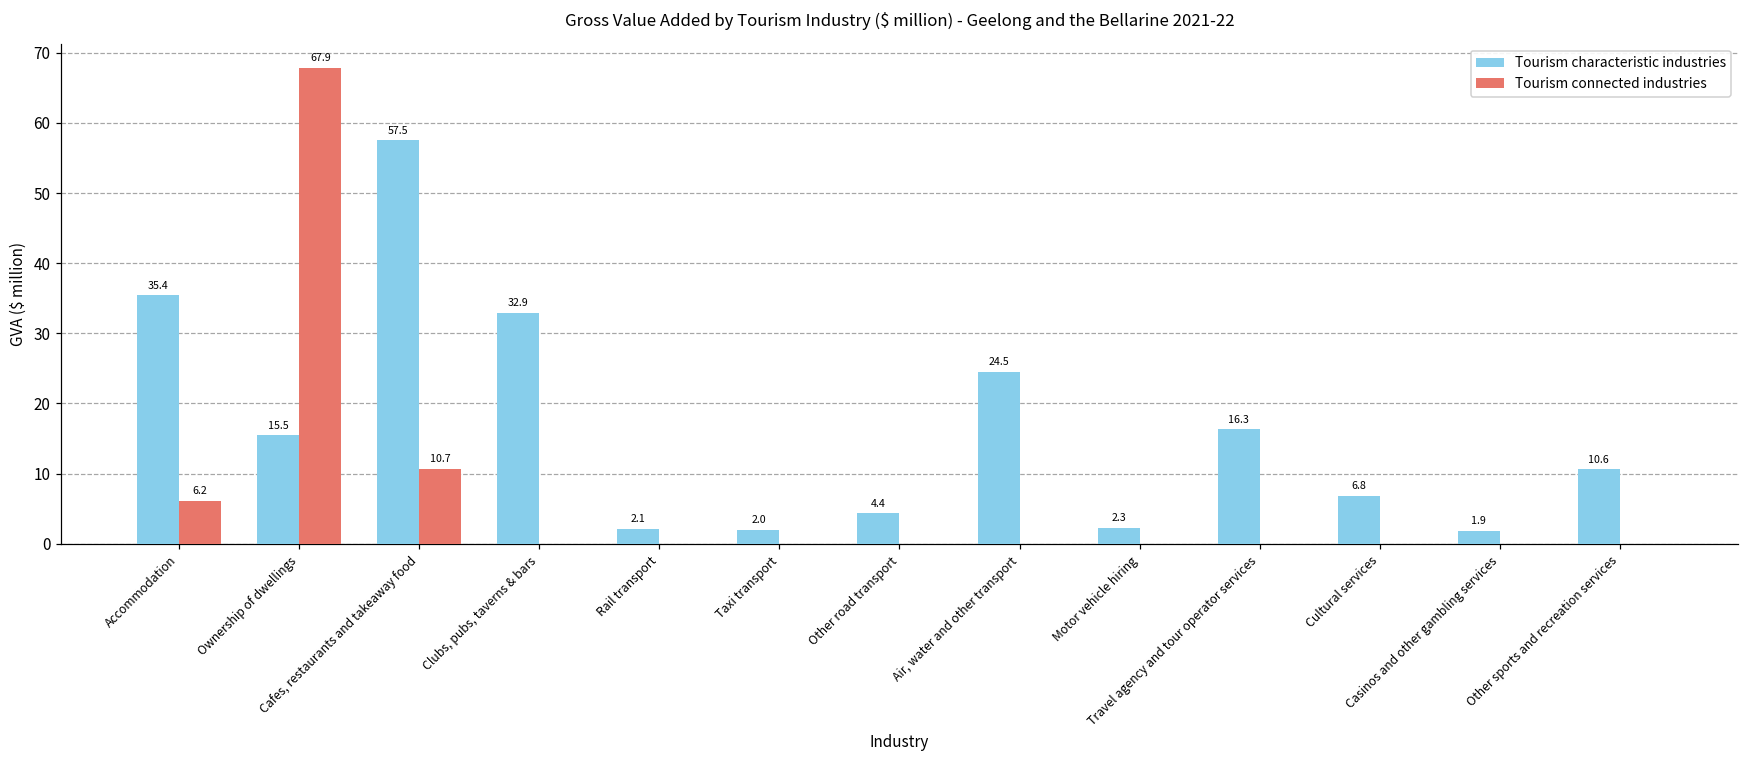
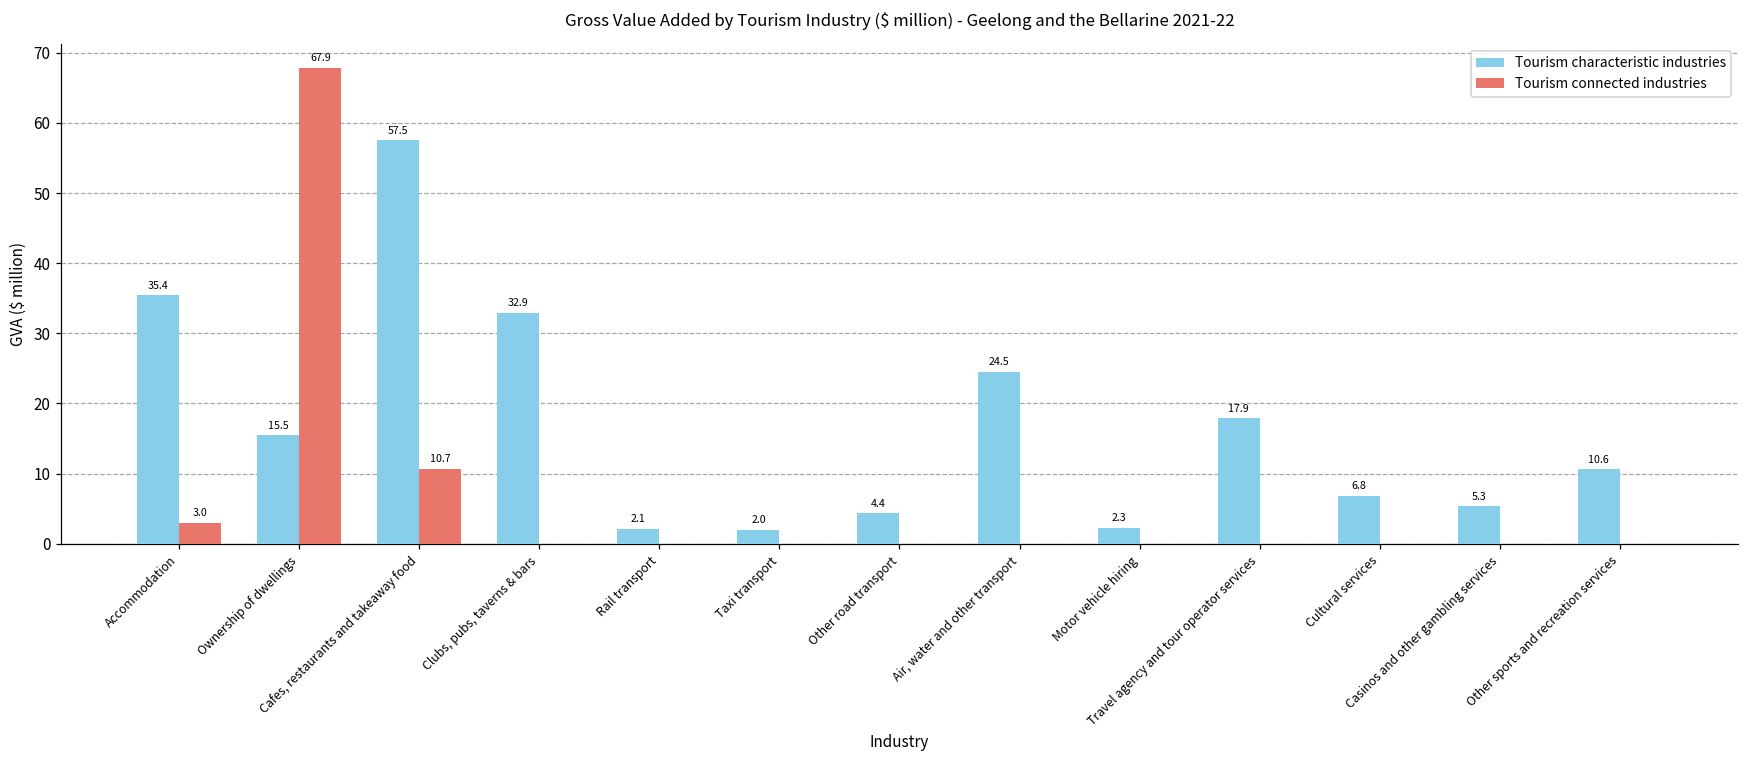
Tourism connected industries, Accommodation: 6.2 -> 3.0
Tourism characteristic industries, Travel agency and tour operator services: 16.3 -> 17.9
Tourism characteristic industries, Casinos and other gambling services: 1.9 -> 5.3
